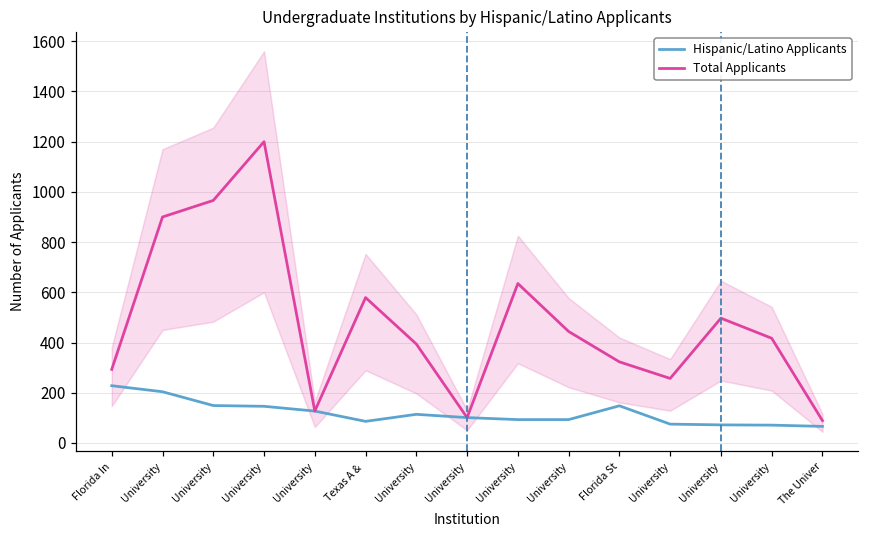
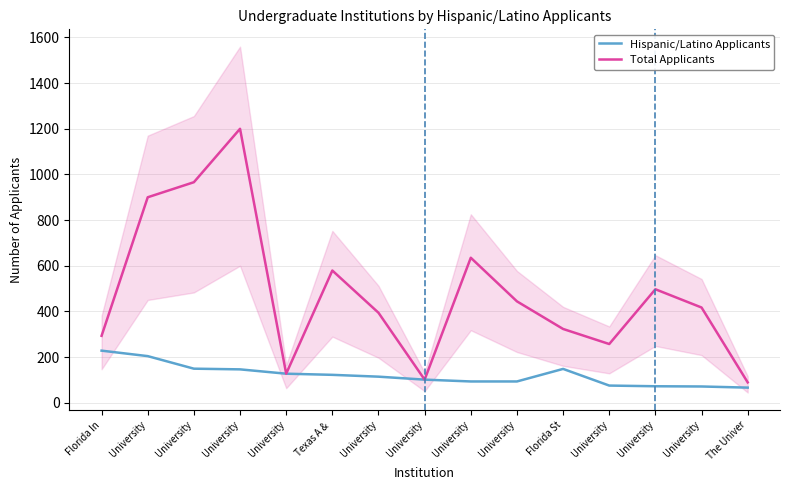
Hispanic/Latino Applicants, Texas A &: 90 -> 120
